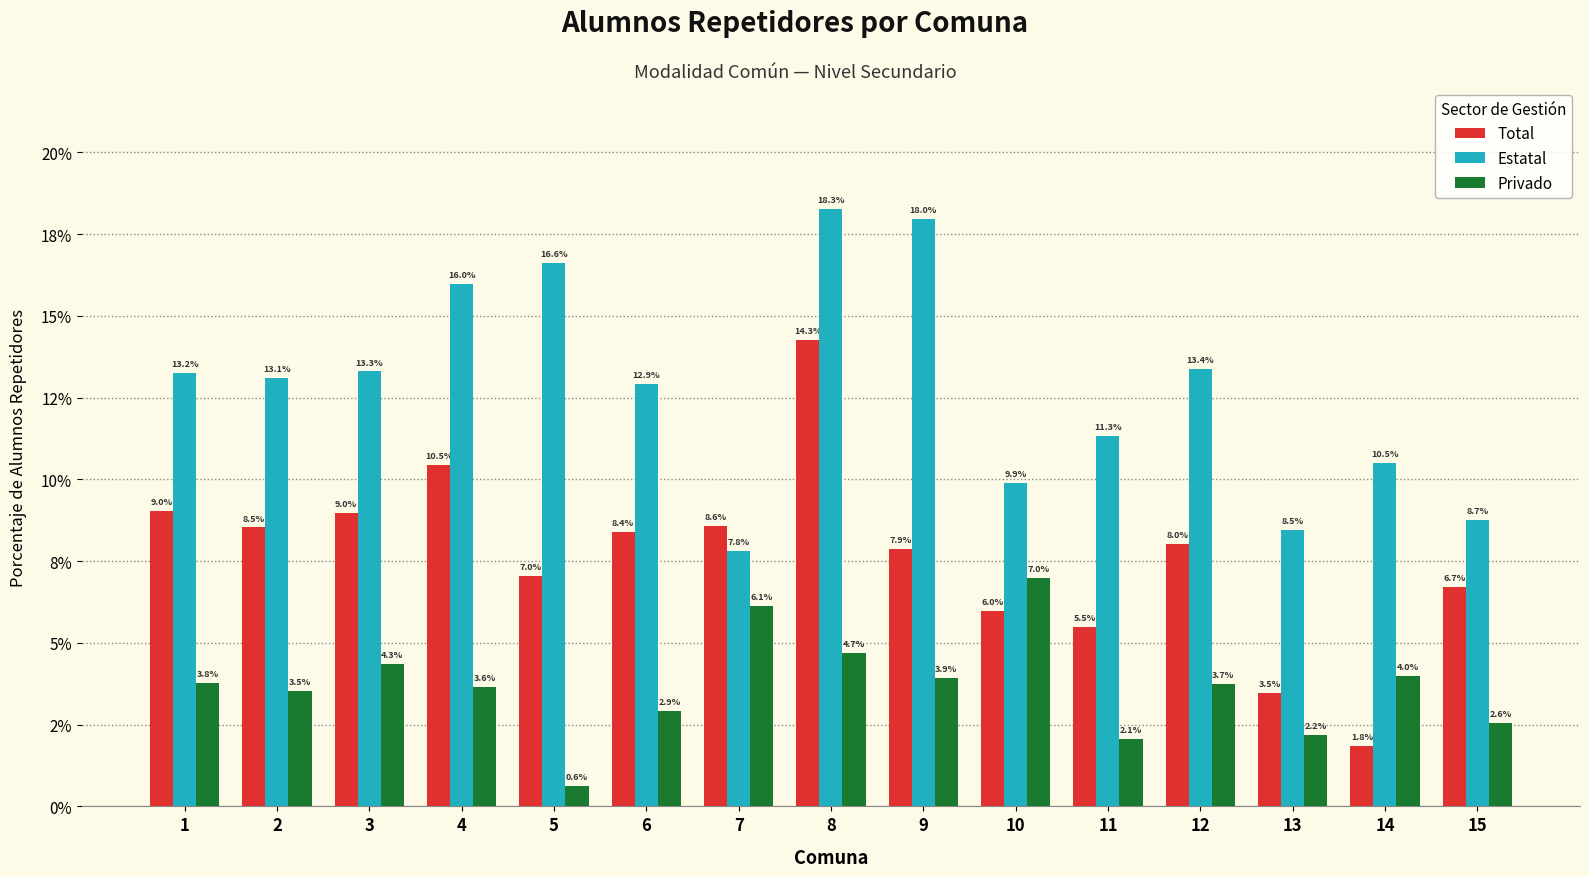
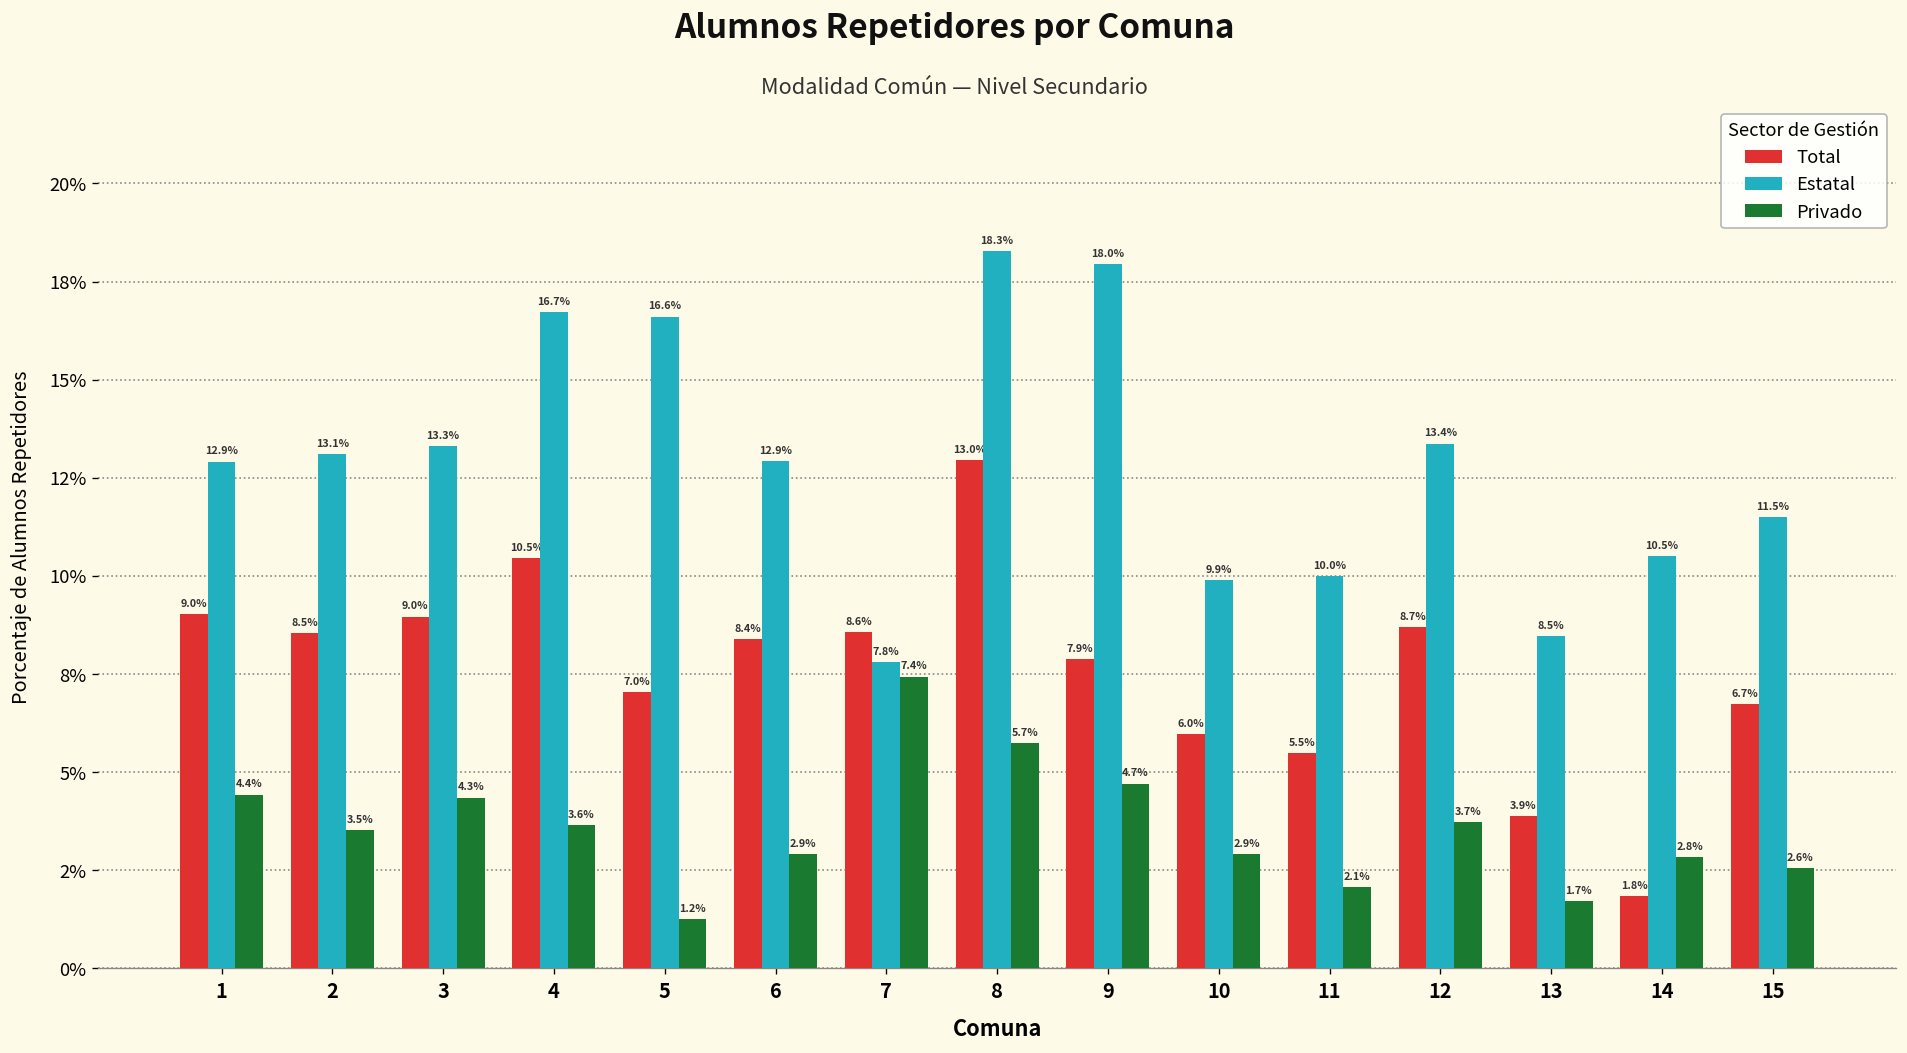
Estatal, 1: 13.2% -> 12.9%
Privado, 1: 3.8% -> 4.4%
Estatal, 4: 16.0% -> 16.7%
Privado, 5: 0.6% -> 1.2%
Privado, 7: 6.1% -> 7.4%
Total, 8: 14.3% -> 13.0%
Privado, 8: 4.7% -> 5.7%
Privado, 9: 3.9% -> 4.7%
Privado, 10: 7.0% -> 2.9%
Estatal, 11: 11.3% -> 10.0%
Total, 12: 8.0% -> 8.7%
Total, 13: 3.5% -> 3.9%
Privado, 13: 2.2% -> 1.7%
Privado, 14: 4.0% -> 2.8%
Estatal, 15: 8.7% -> 11.5%
